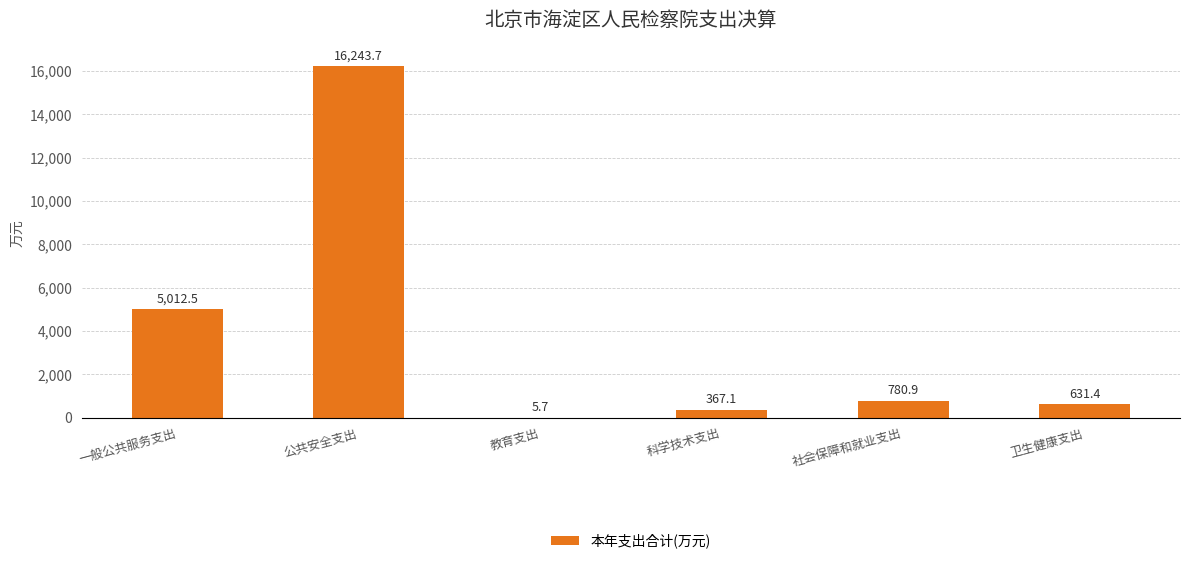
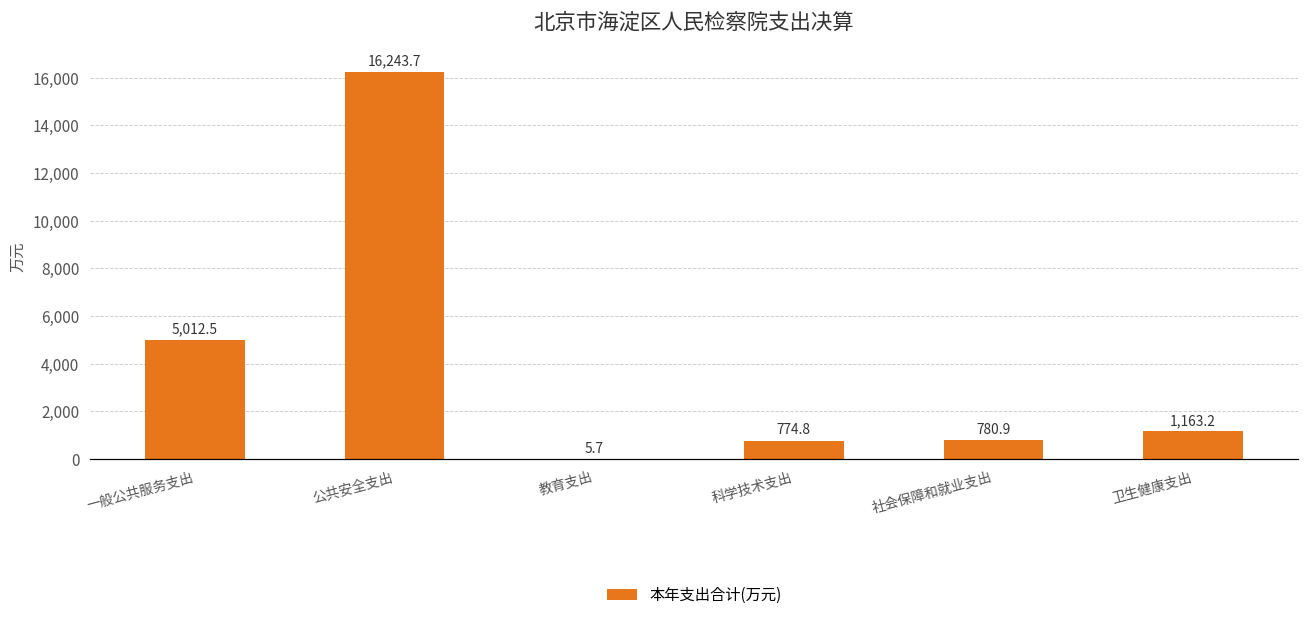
科学技术支出: 367.1 -> 774.8
卫生健康支出: 631.4 -> 1,163.2
